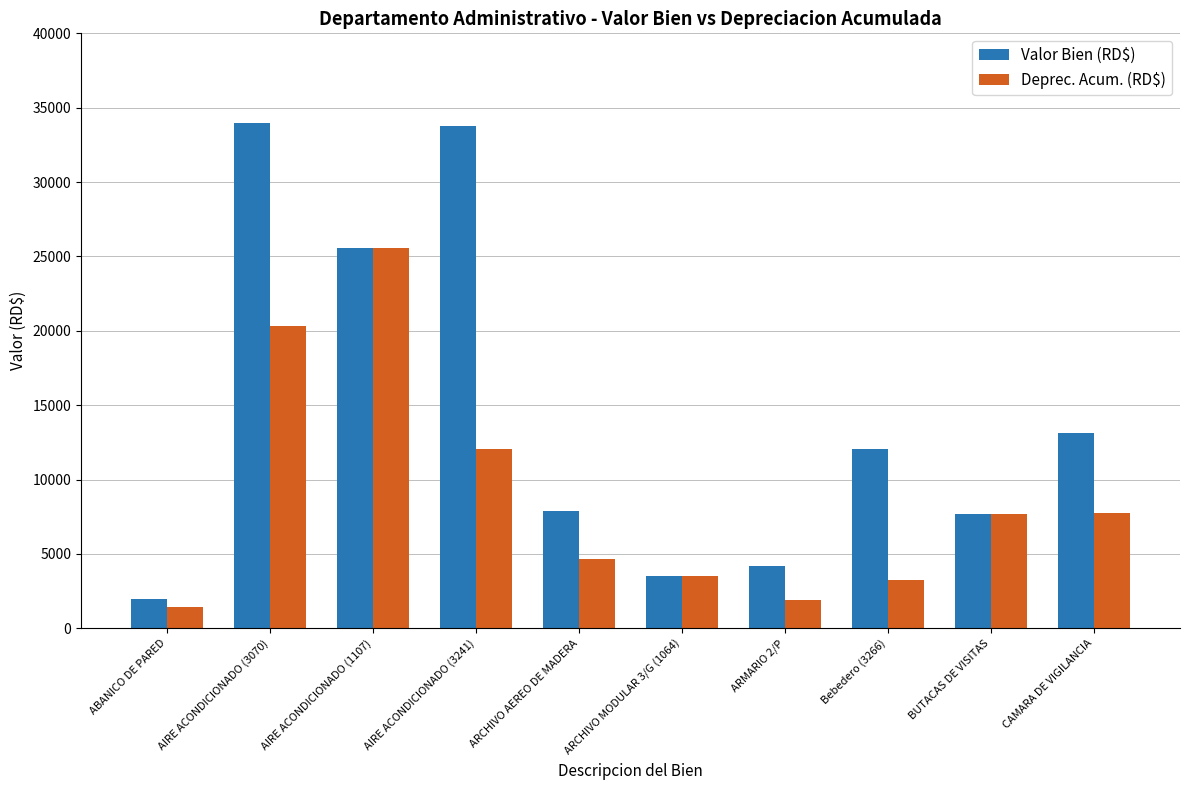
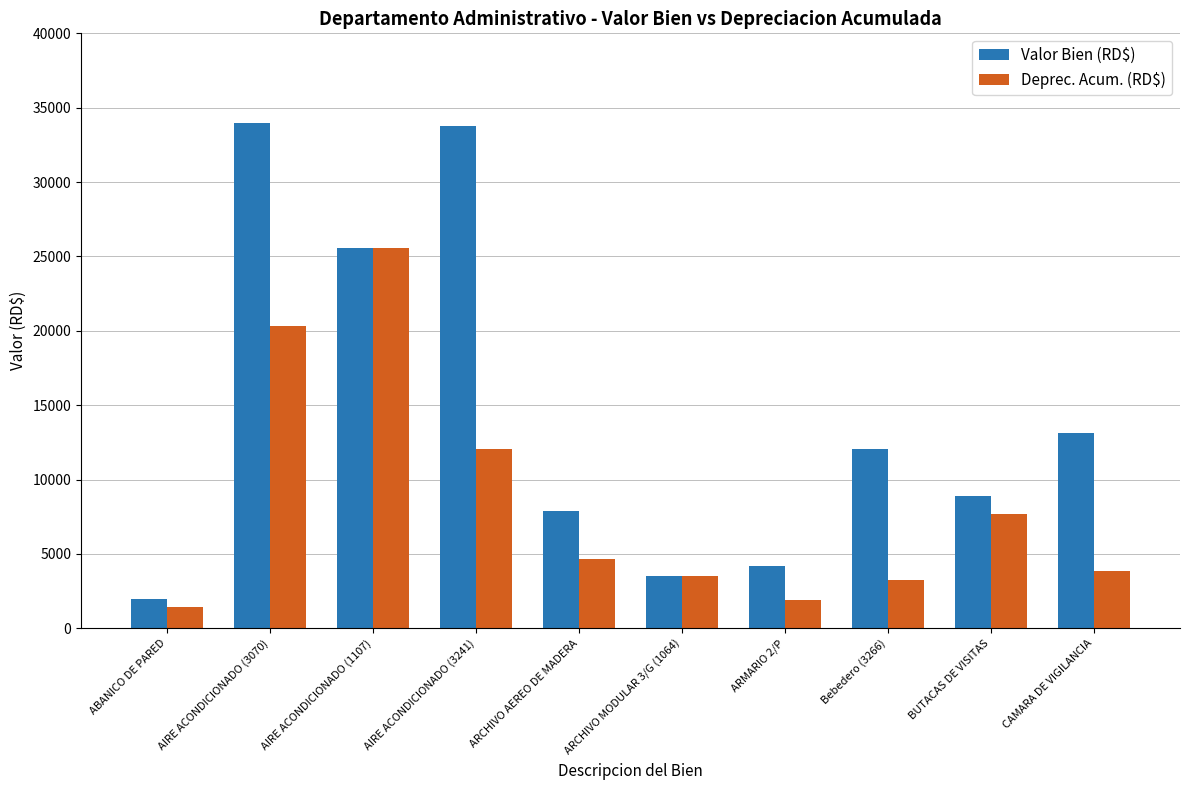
Valor Bien (RD$), BUTACAS DE VISITAS: 7700 -> 8900
Deprec. Acum. (RD$), CAMARA DE VIGILANCIA: 7800 -> 3900
